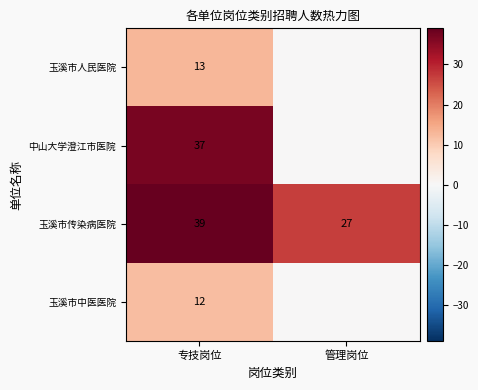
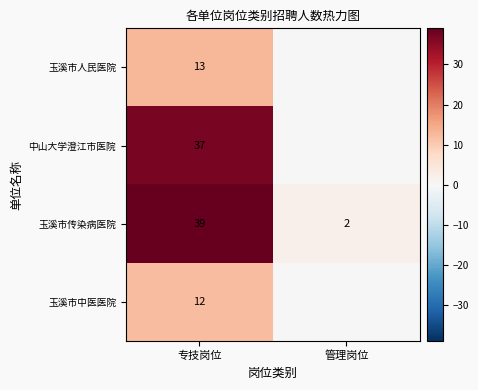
玉溪市传染病医院, 管理岗位: 27 -> 2
